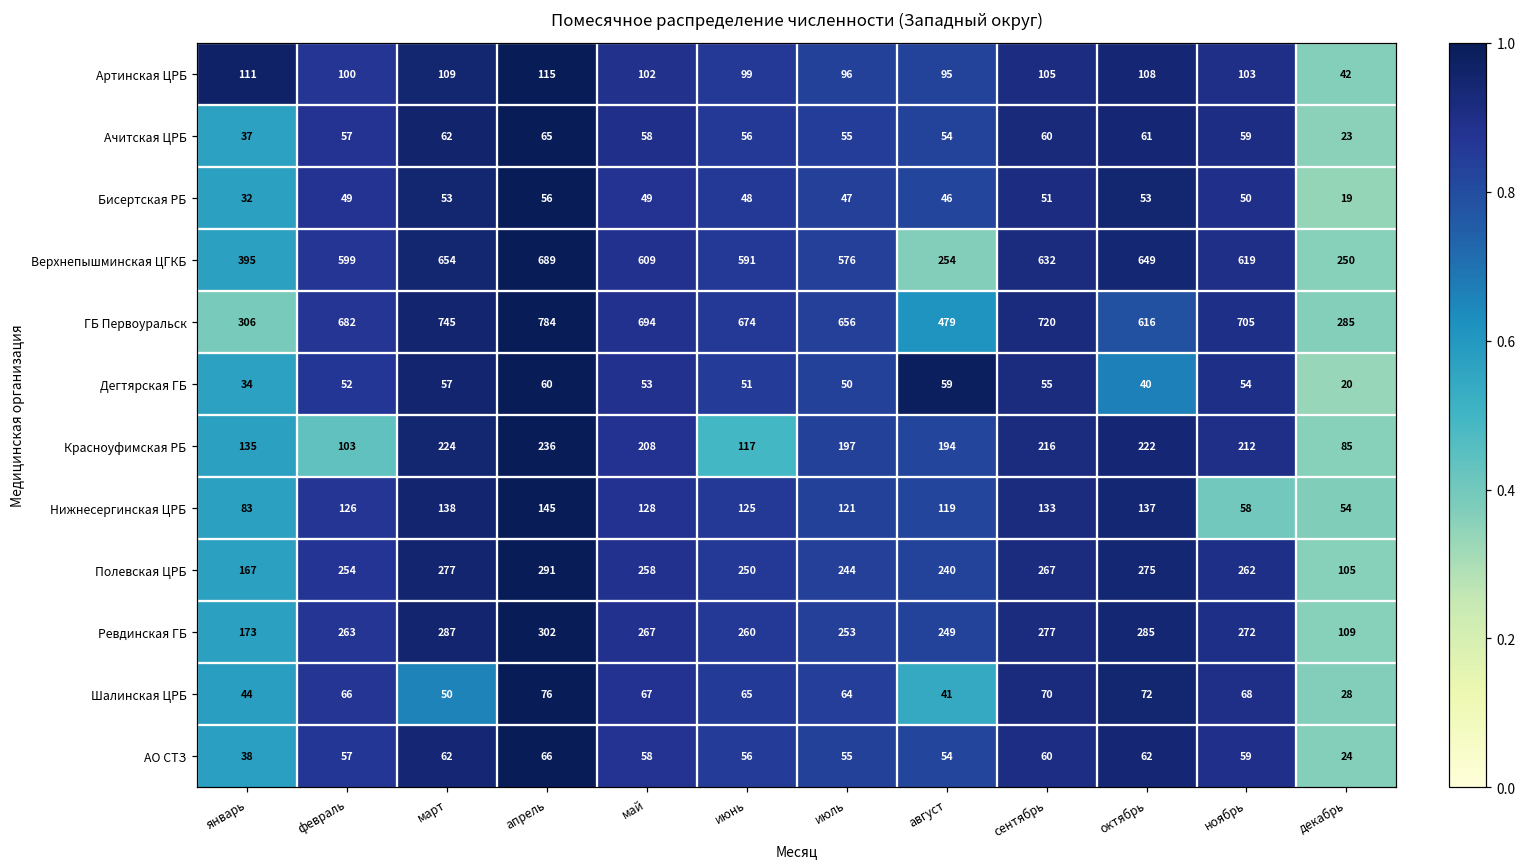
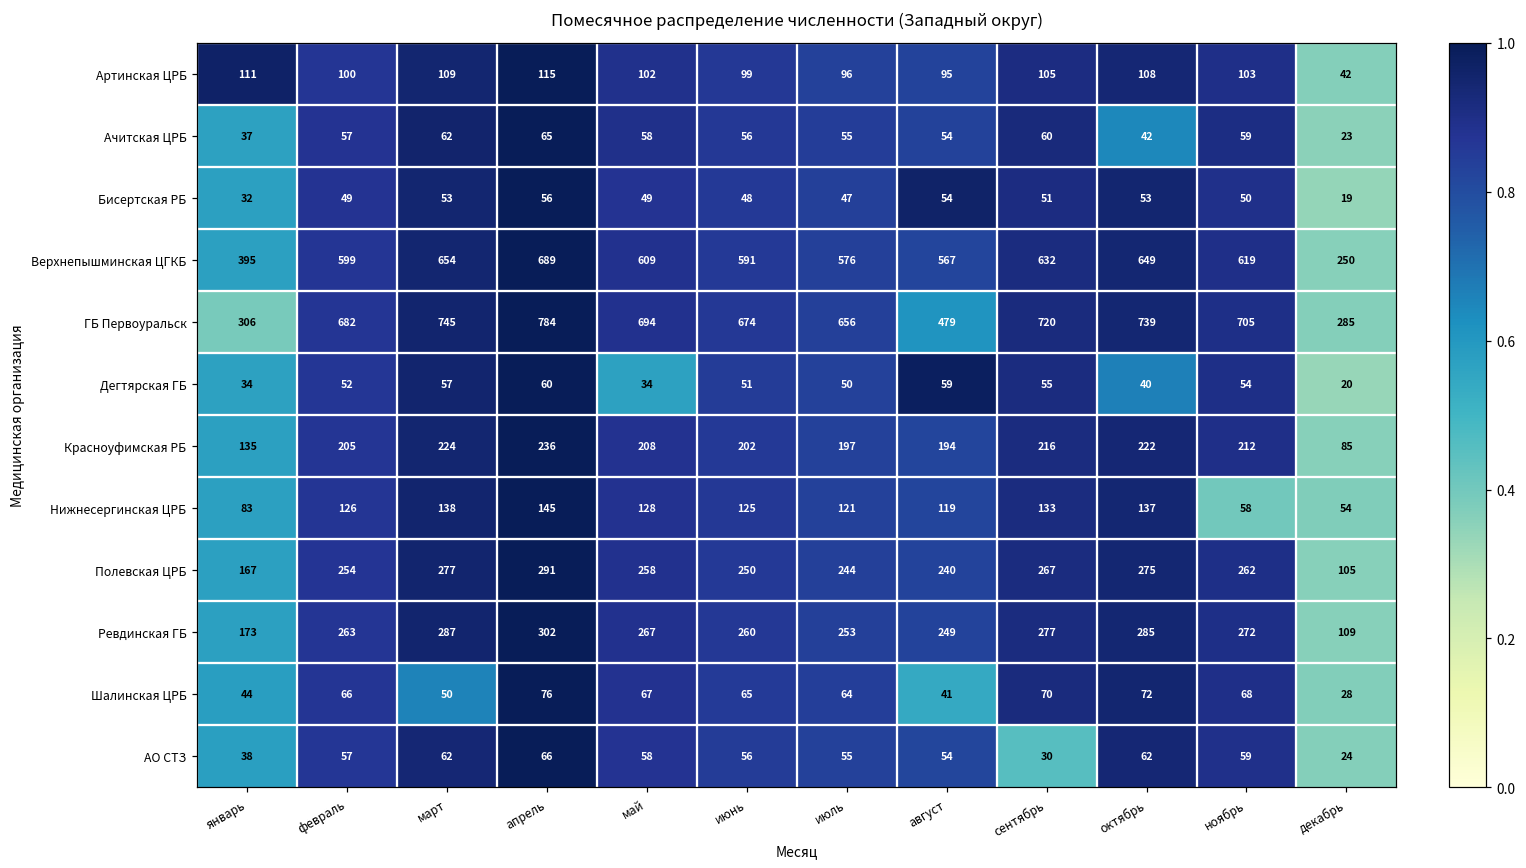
Ачитская ЦРБ, октябрь: 61 -> 42
Бисертская РБ, август: 46 -> 54
Верхнепышминская ЦГКБ, август: 254 -> 567
ГБ Первоуральск, октябрь: 616 -> 739
Дегтярская ГБ, май: 53 -> 34
Красноуфимская РБ, февраль: 103 -> 205
Красноуфимская РБ, июнь: 117 -> 202
АО СТЗ, сентябрь: 60 -> 30
